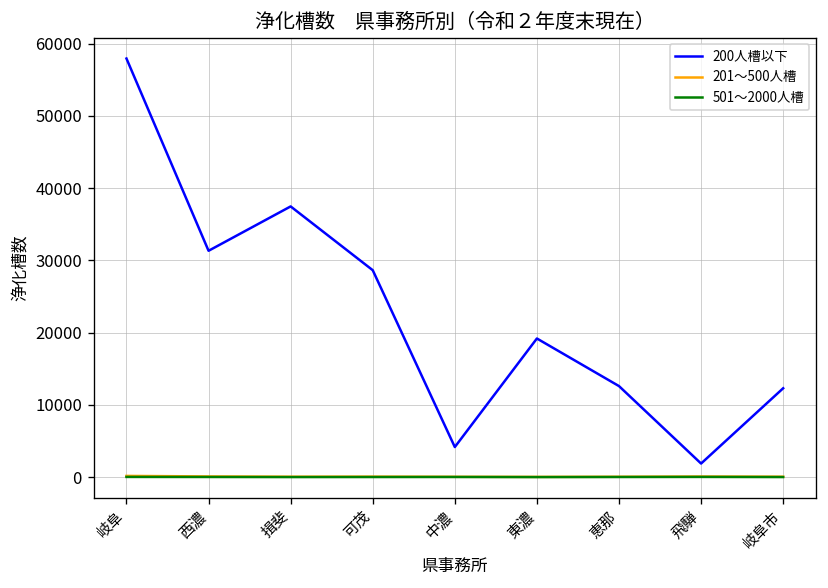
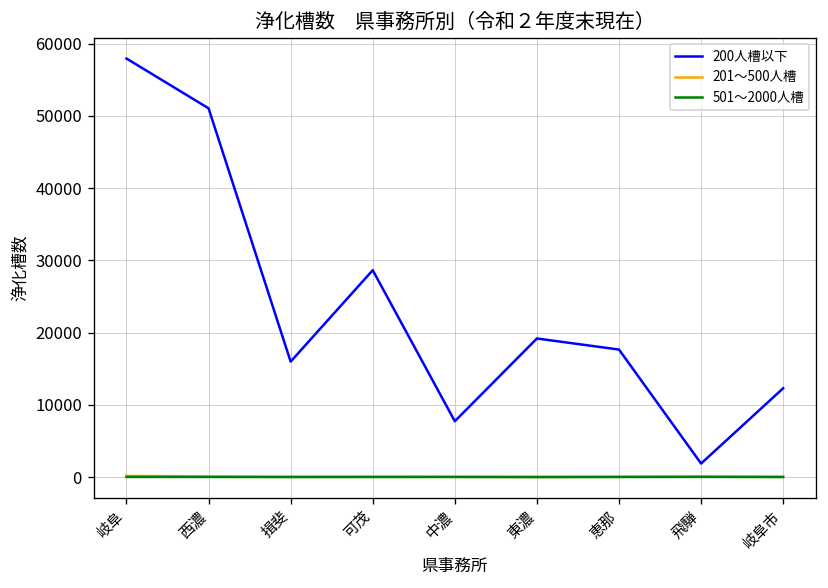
200人槽以下, 西濃: 31000 -> 51000
200人槽以下, 揖斐: 37000 -> 16000
200人槽以下, 中濃: 4000 -> 8000
200人槽以下, 恵那: 13000 -> 18000
